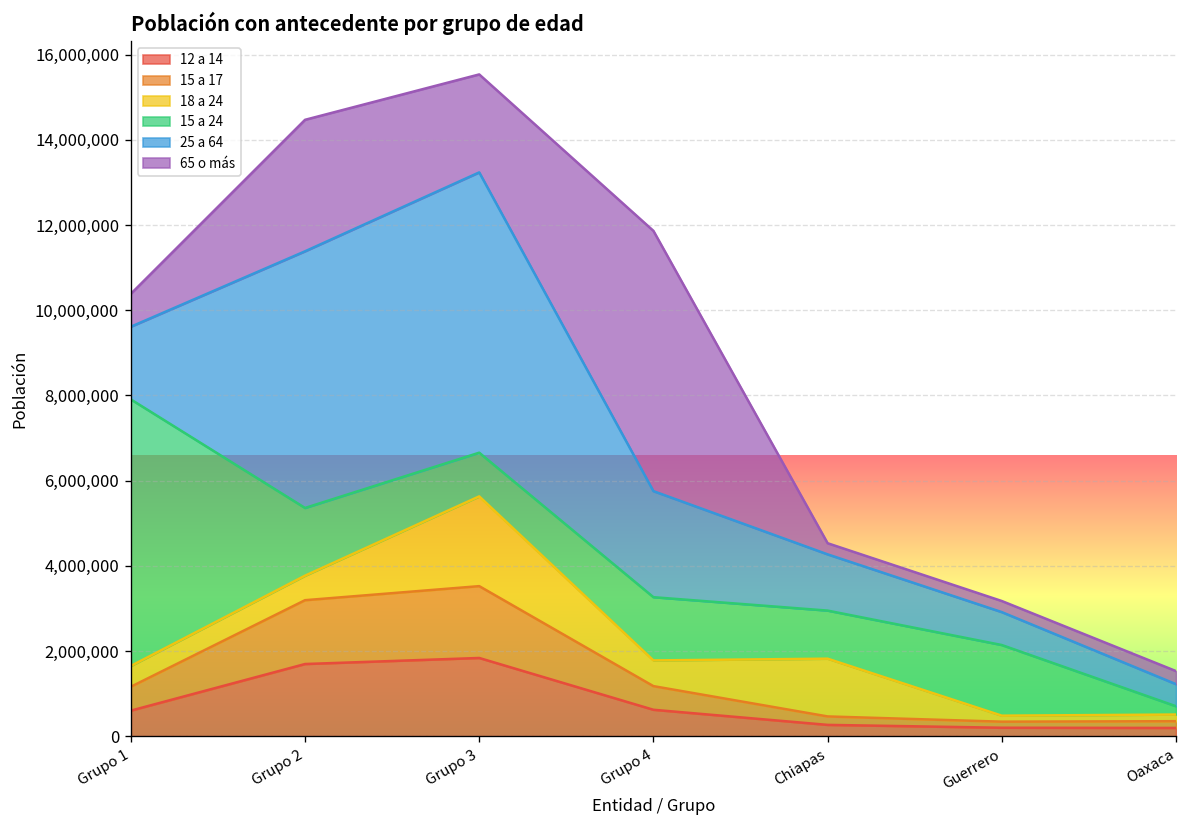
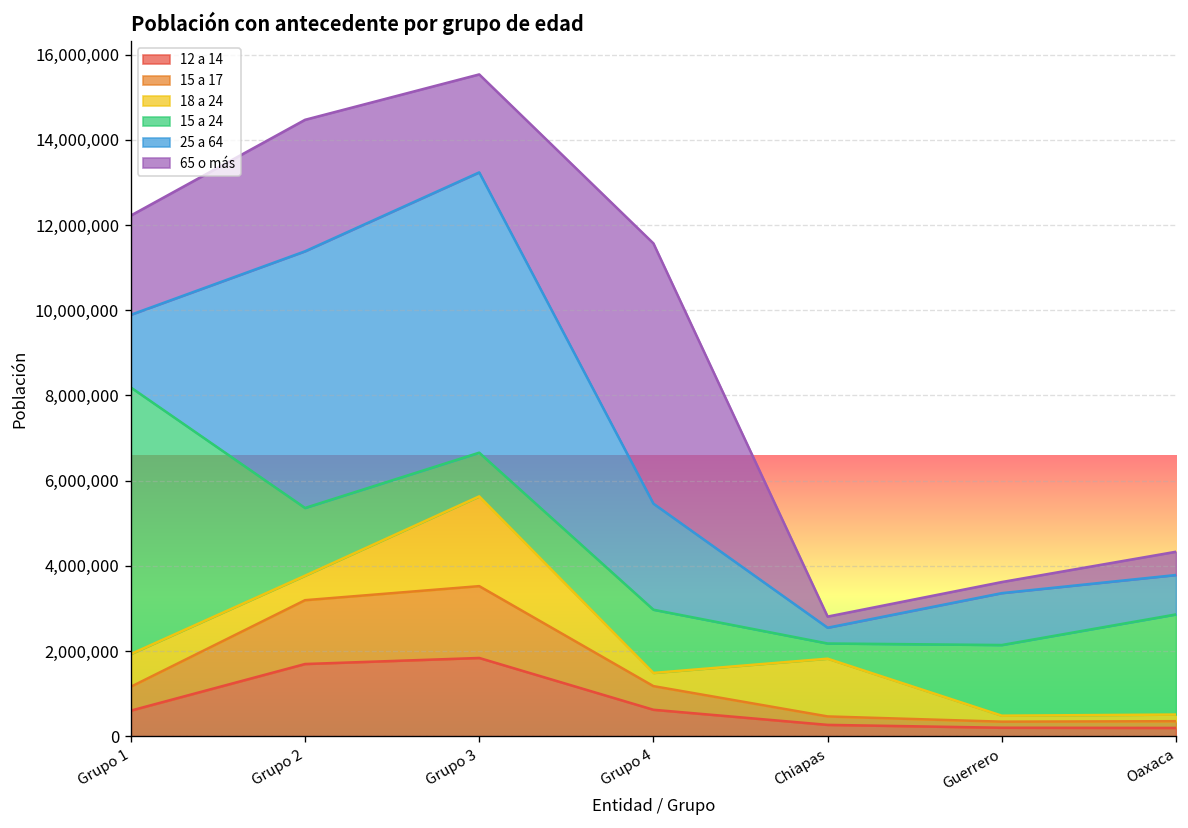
18 a 24, Grupo 1: 500,000 -> 800,000
65 o más, Grupo 1: 800,000 -> 2,300,000
18 a 24, Grupo 4: 600,000 -> 300,000
15 a 24, Chiapas: 1,100,000 -> 400,000
25 a 64, Chiapas: 1,300,000 -> 400,000
25 a 64, Guerrero: 800,000 -> 1,200,000
15 a 24, Oaxaca: 200,000 -> 2,400,000
25 a 64, Oaxaca: 500,000 -> 900,000
65 o más, Oaxaca: 300,000 -> 500,000
